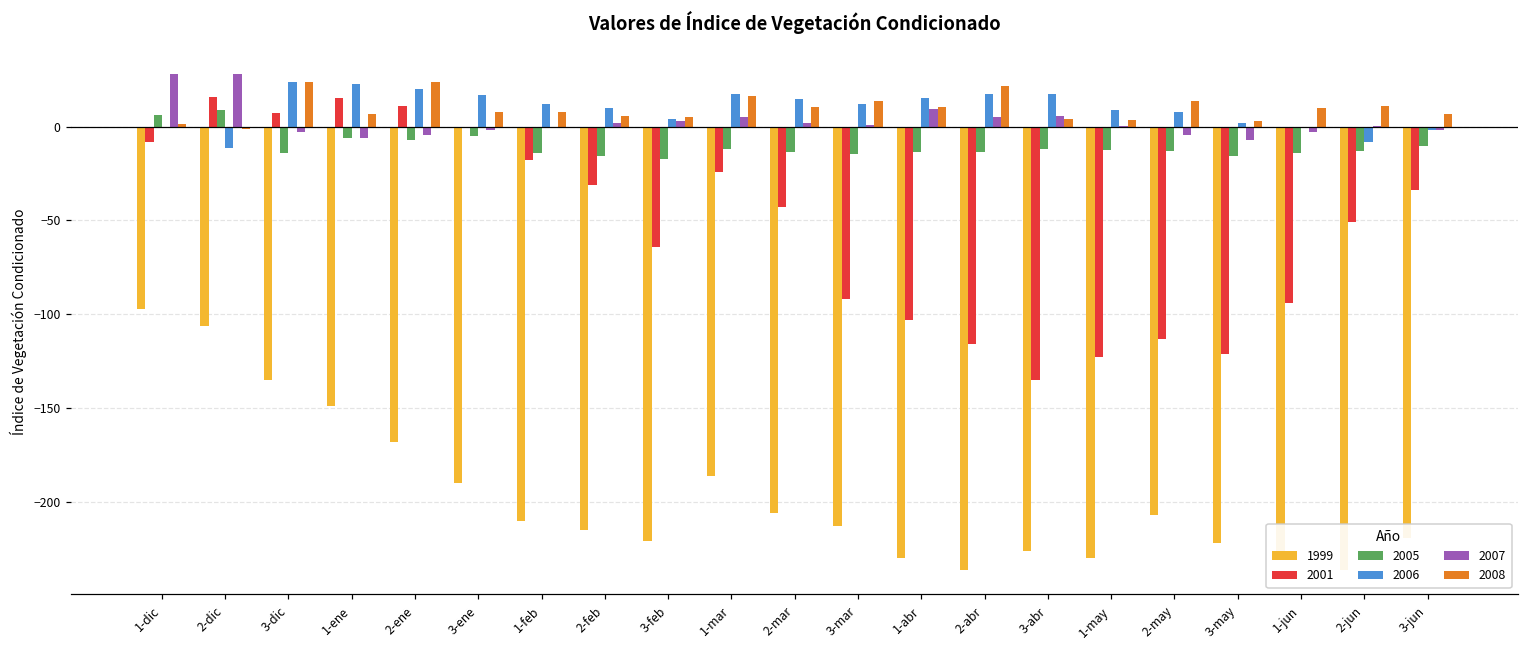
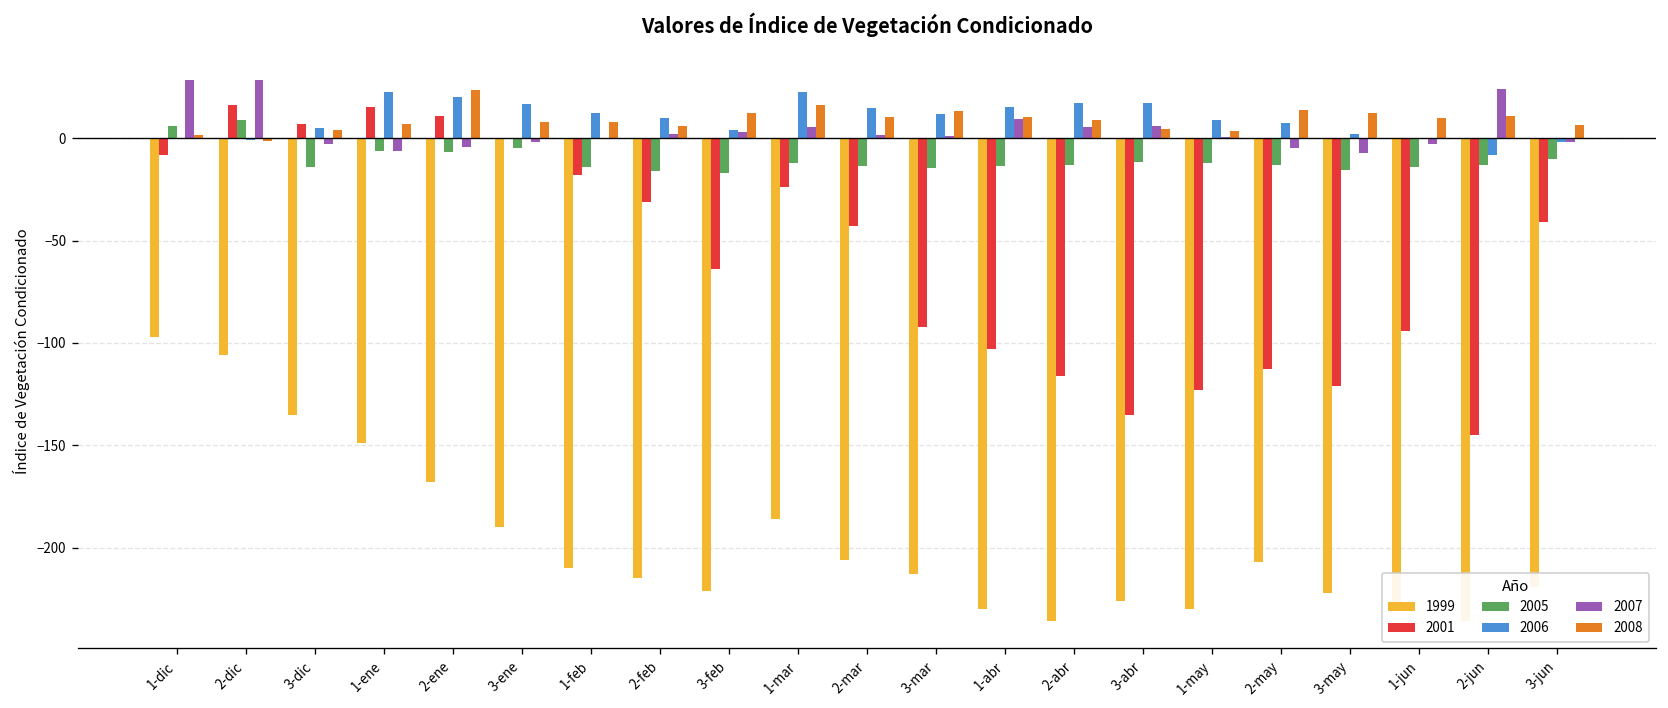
2006, 2-dic: -11 -> -1
2006, 3-dic: 24 -> 5
2008, 3-dic: 24 -> 4
2008, 3-feb: 5 -> 12
2006, 1-mar: 17 -> 23
2008, 2-abr: 22 -> 9
2008, 3-may: 3 -> 12
2001, 2-jun: -51 -> -145
2007, 2-jun: 0 -> 24
2001, 3-jun: -34 -> -41
